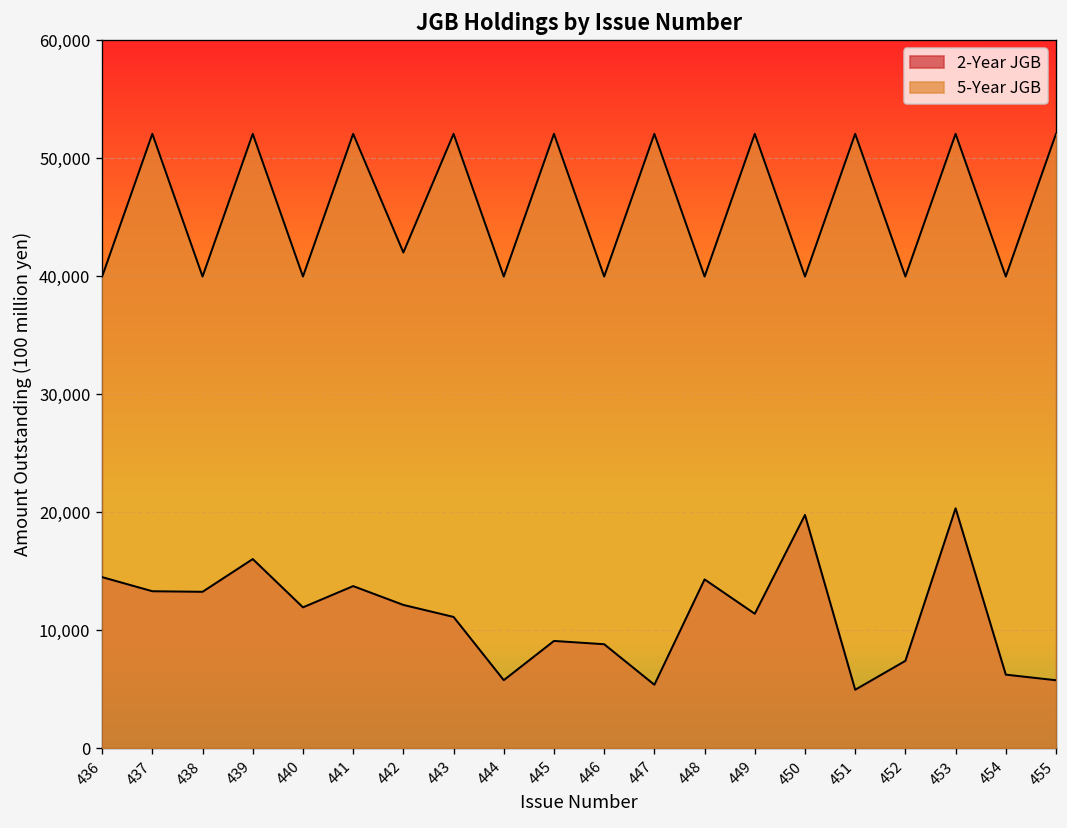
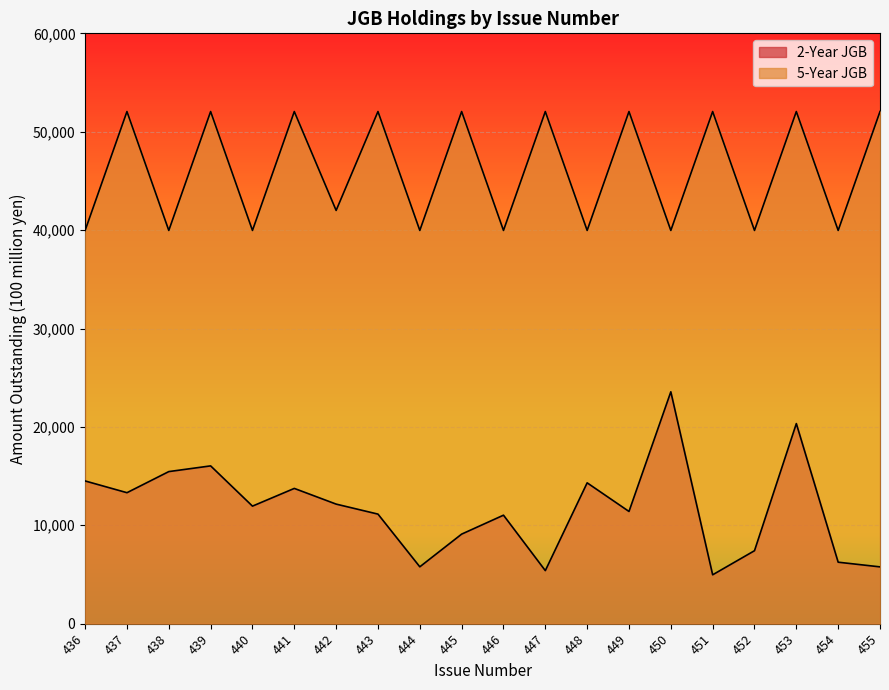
2-Year JGB, 438: 13,000 -> 15,000
2-Year JGB, 446: 9,000 -> 11,000
2-Year JGB, 450: 20,000 -> 24,000
